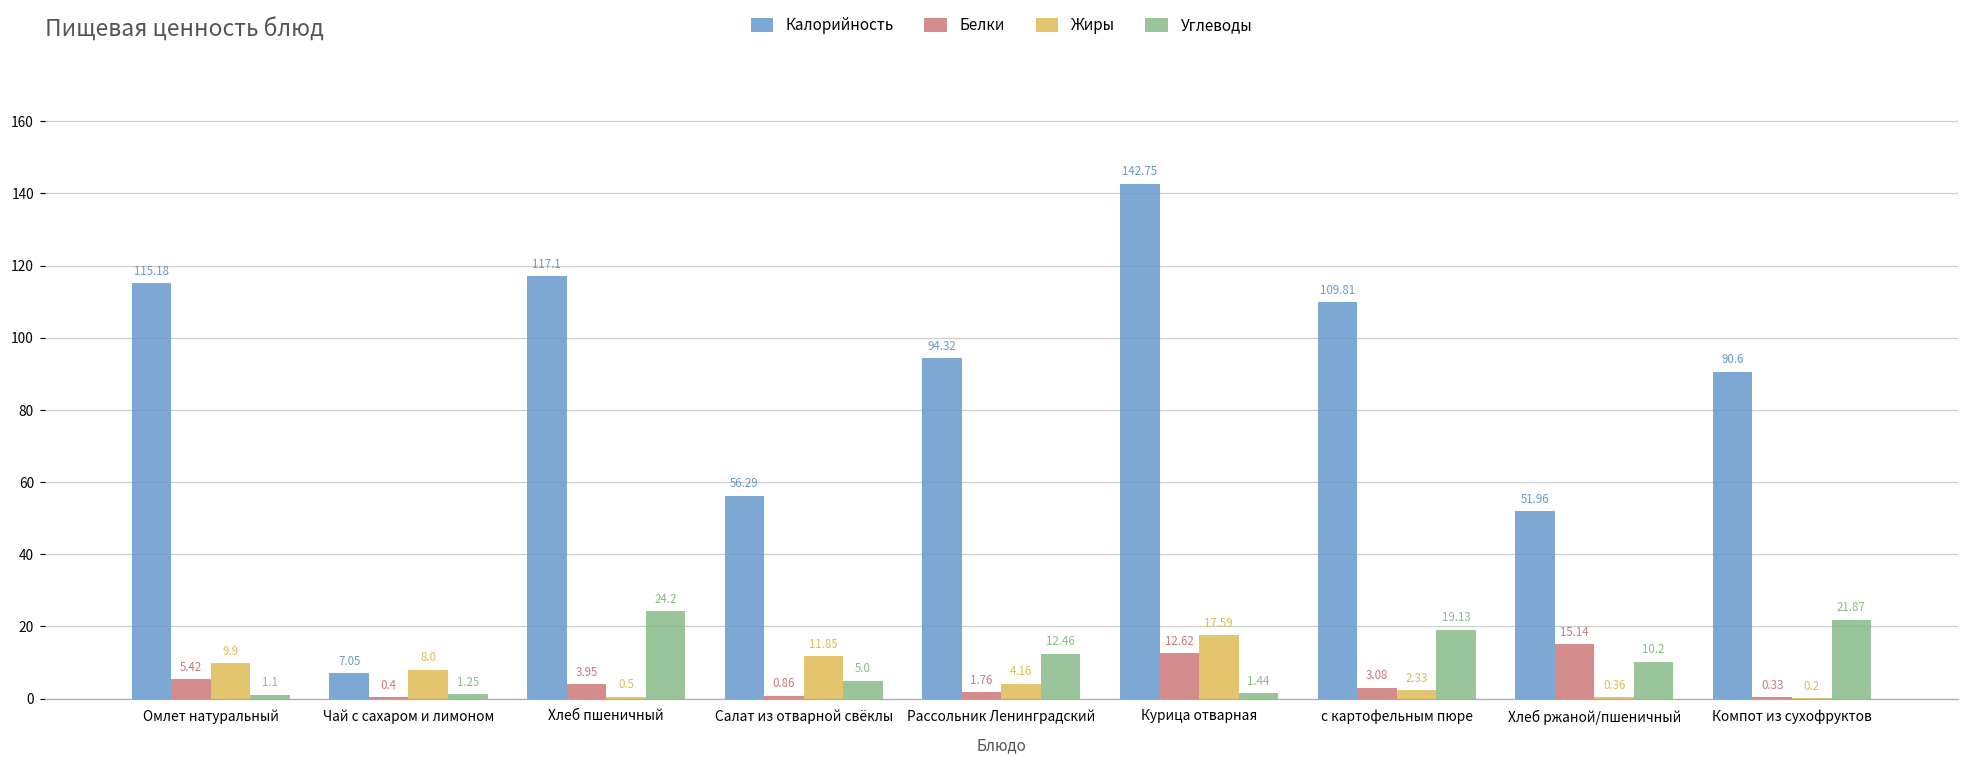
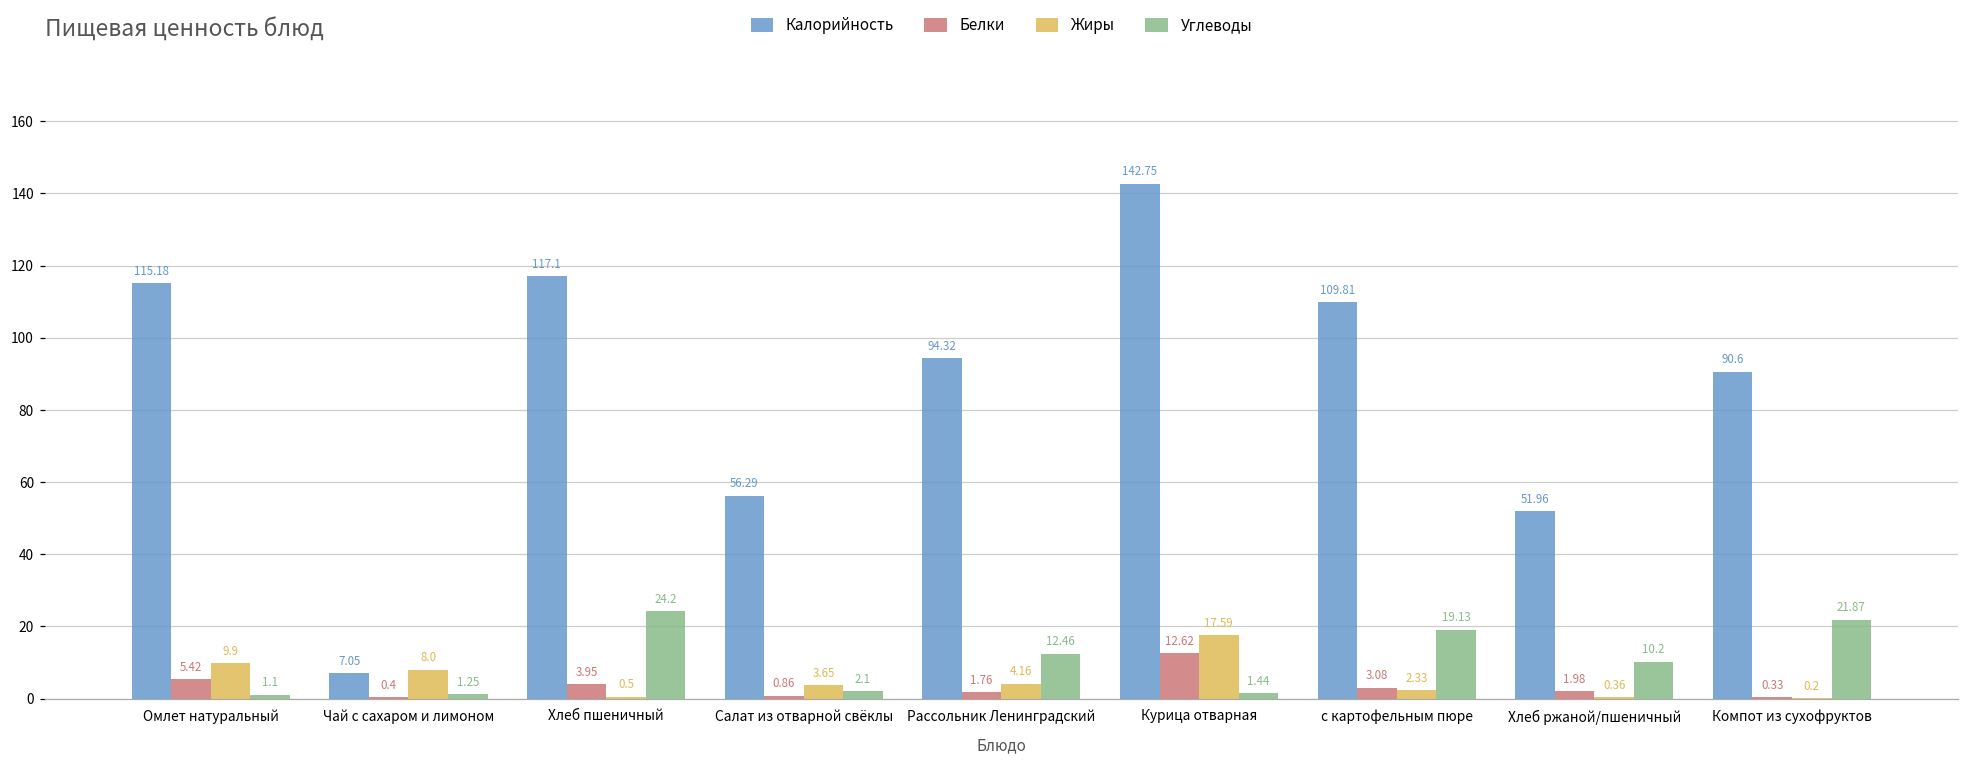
Жиры, Салат из отварной свёклы: 11.85 -> 3.65
Углеводы, Салат из отварной свёклы: 5.0 -> 2.1
Белки, Хлеб ржаной/пшеничный: 15.14 -> 1.98
